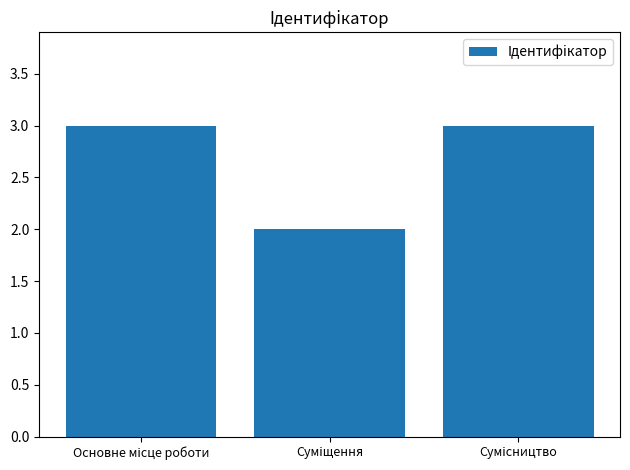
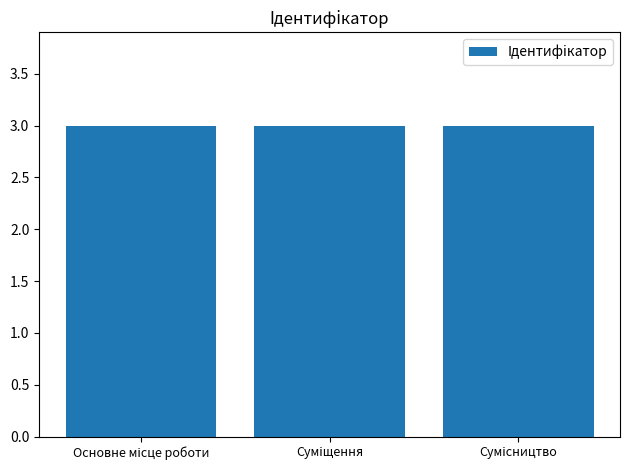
Суміщення: 2 -> 3
